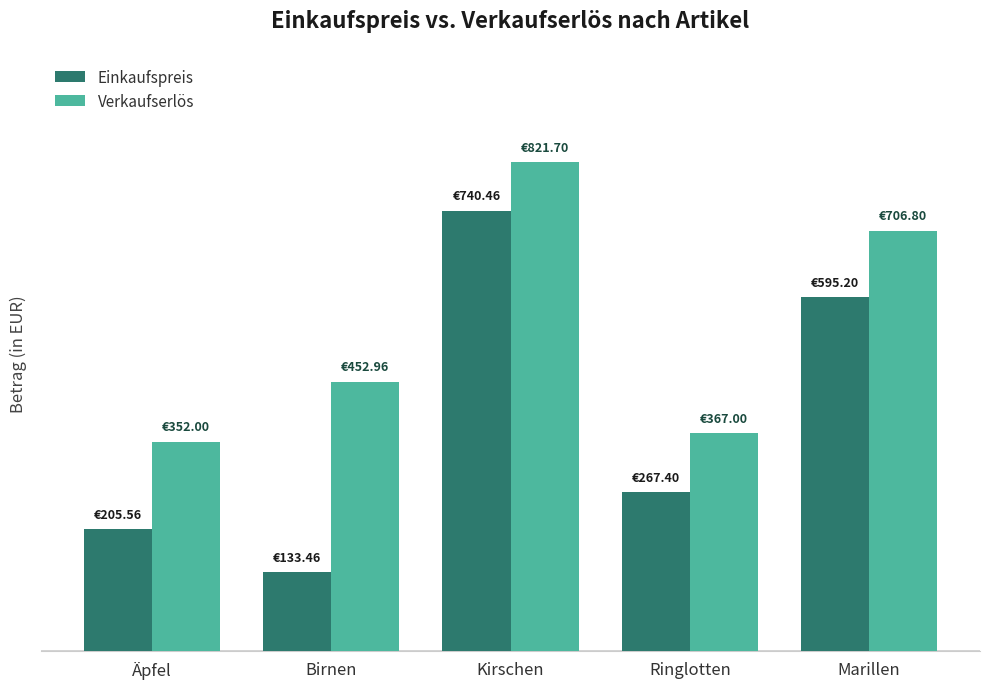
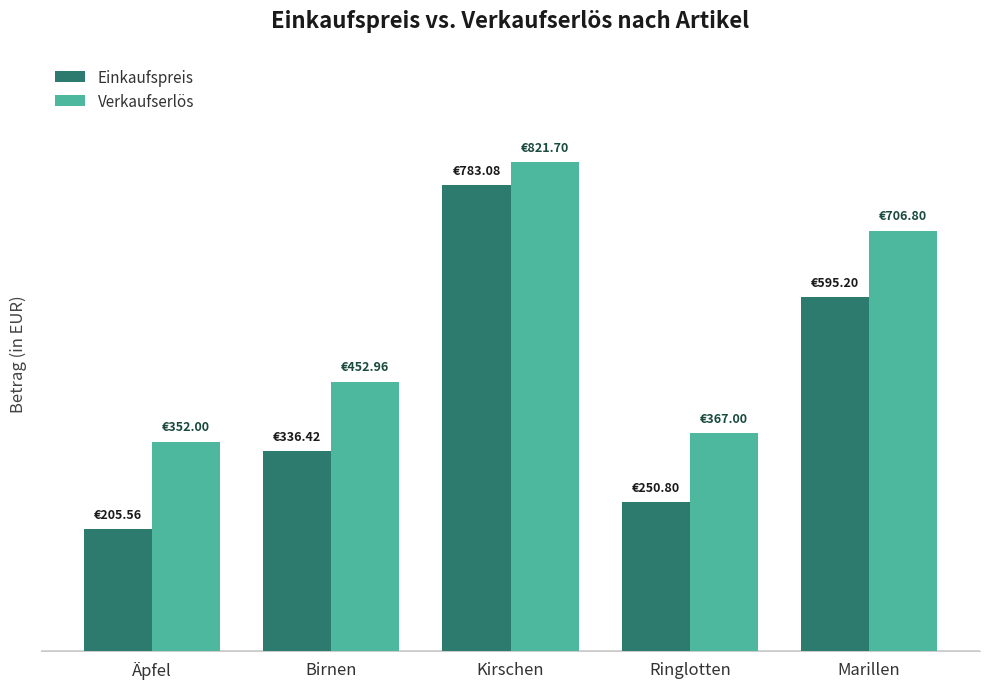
Einkaufspreis, Birnen: €133.46 -> €336.42
Einkaufspreis, Kirschen: €740.46 -> €783.08
Einkaufspreis, Ringlotten: €267.40 -> €250.80
